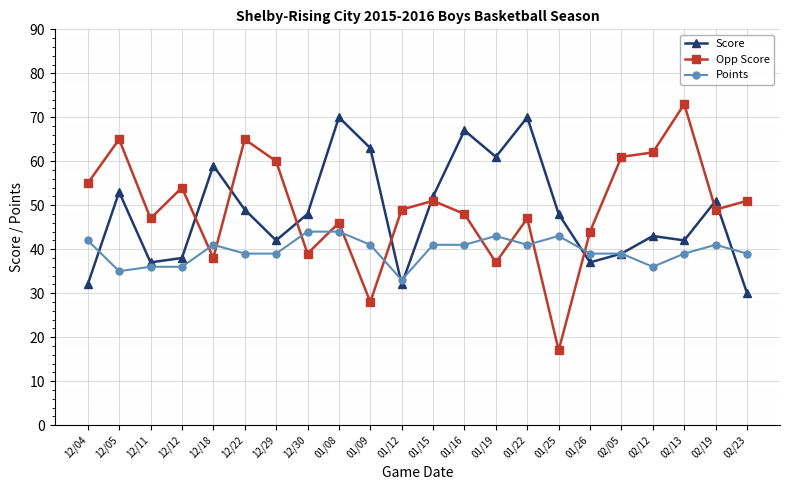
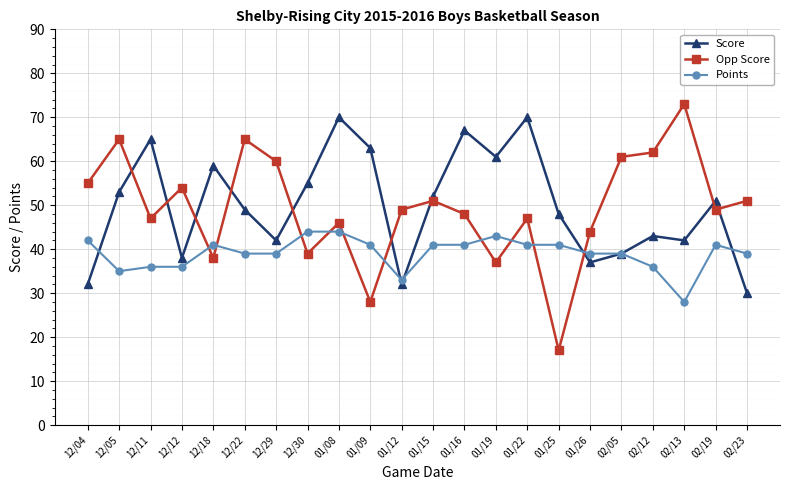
Score, 12/11: 37 -> 65
Score, 12/30: 48 -> 55
Points, 01/25: 43 -> 41
Points, 02/13: 39 -> 28
